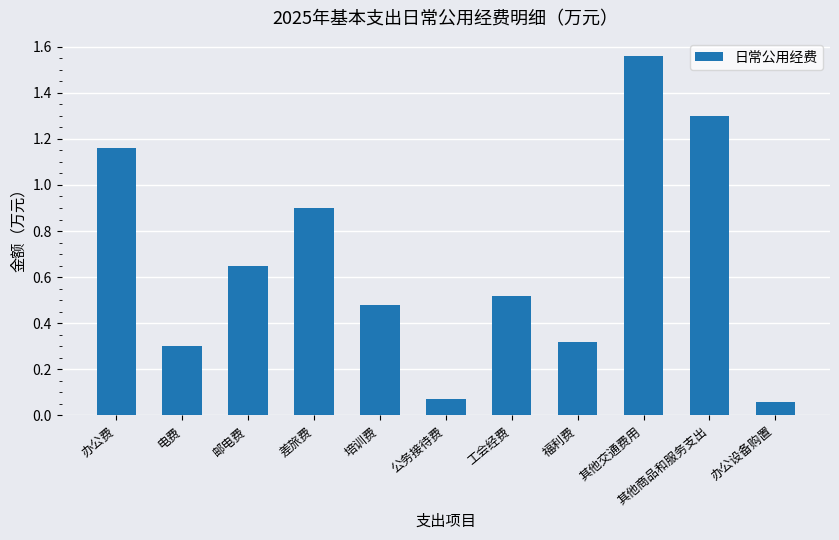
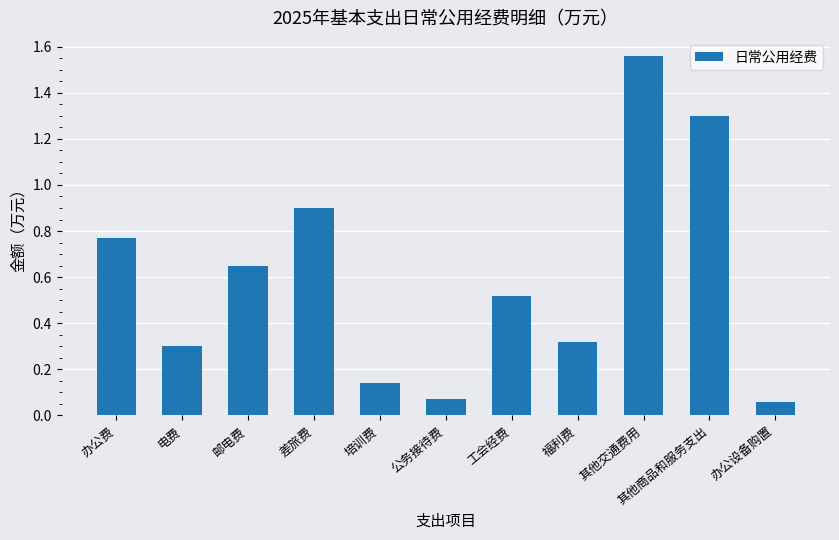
办公费: 1.16 -> 0.77
培训费: 0.48 -> 0.14
